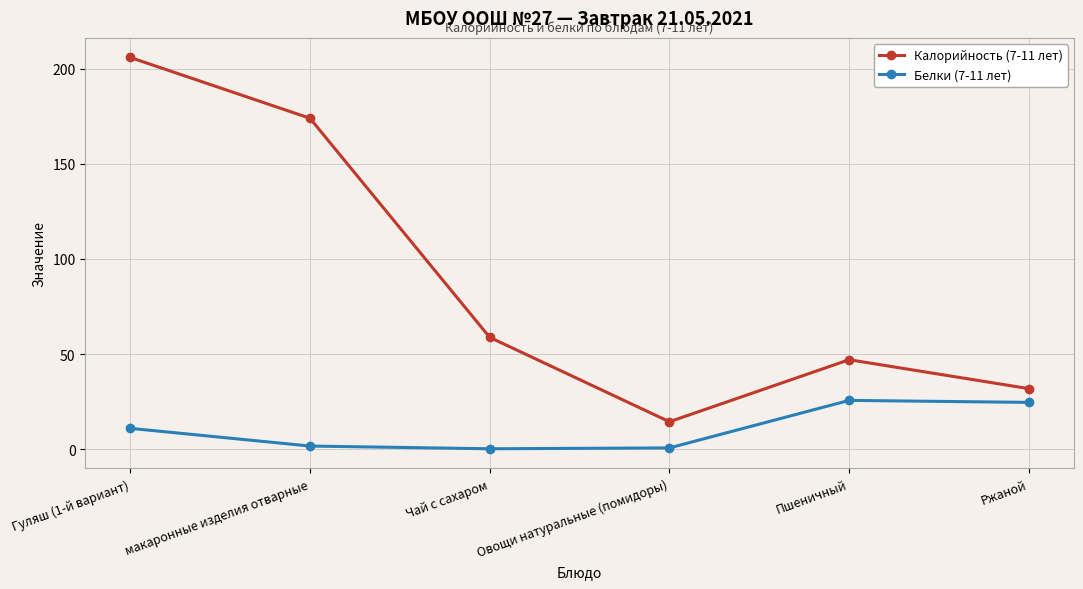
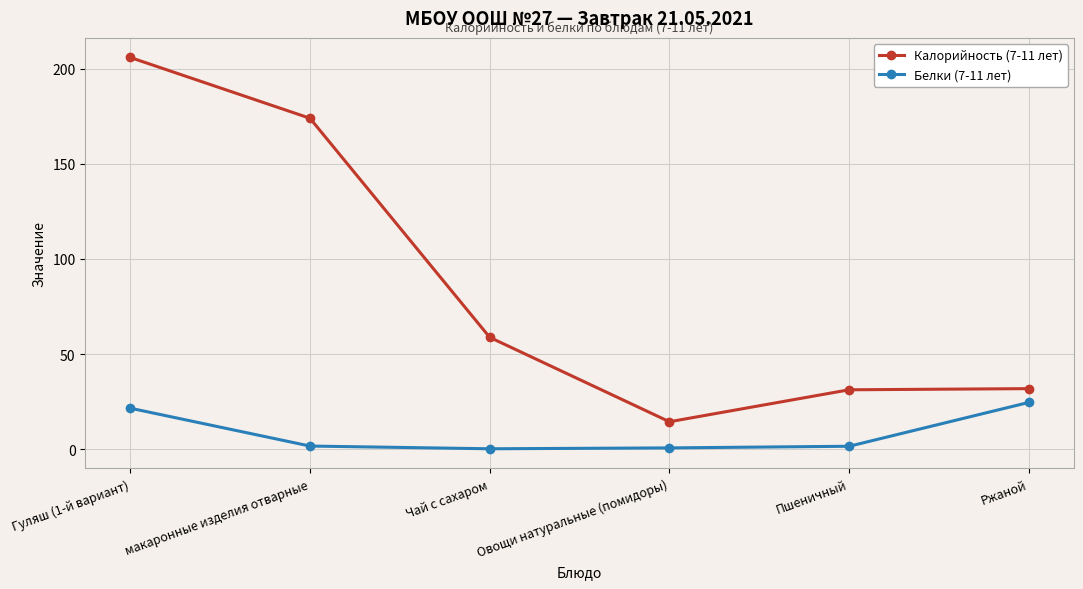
Белки (7-11 лет), Гуляш (1-й вариант): 11 -> 22
Калорийность (7-11 лет), Пшеничный: 47 -> 31
Белки (7-11 лет), Пшеничный: 26 -> 2
